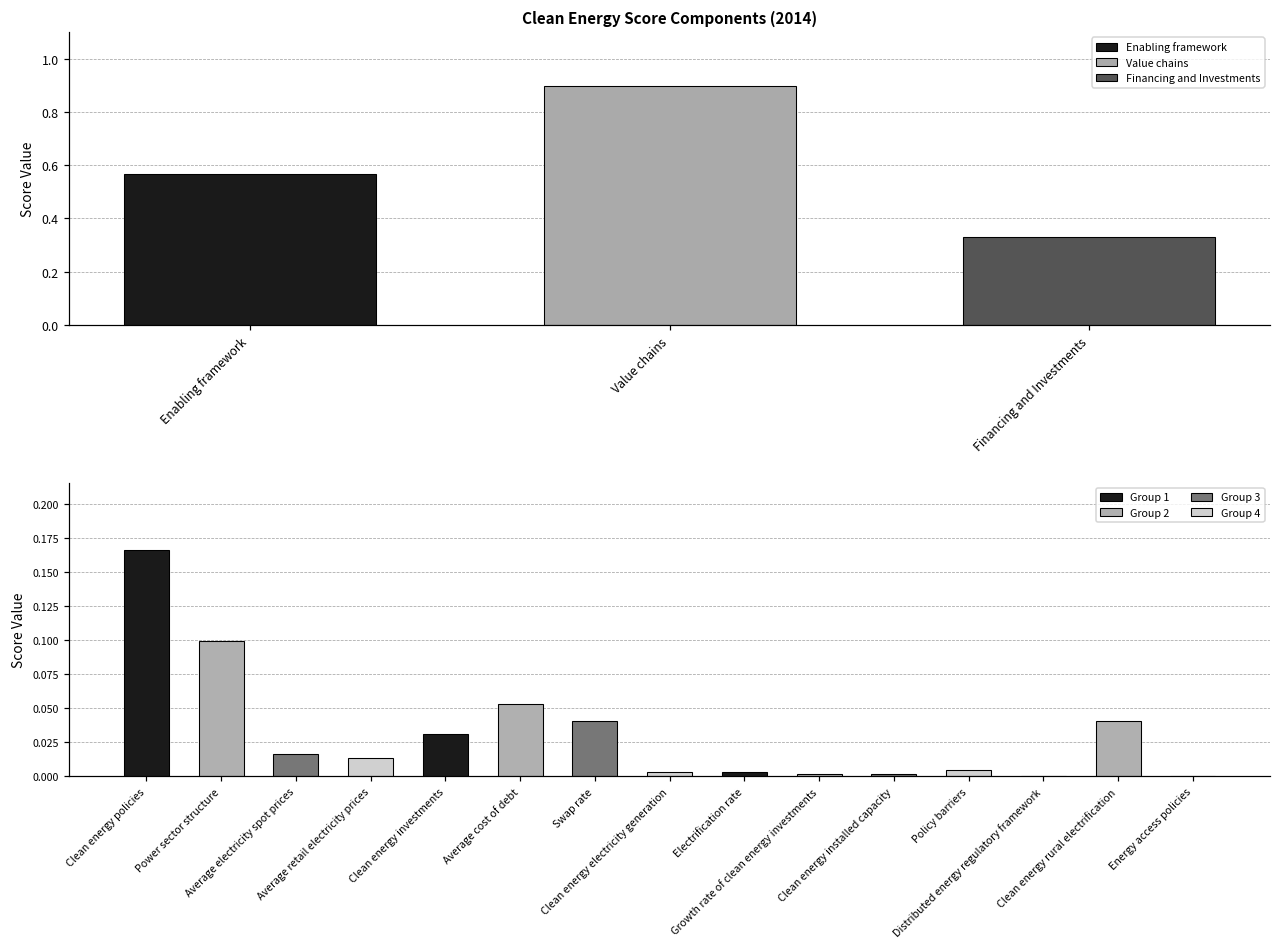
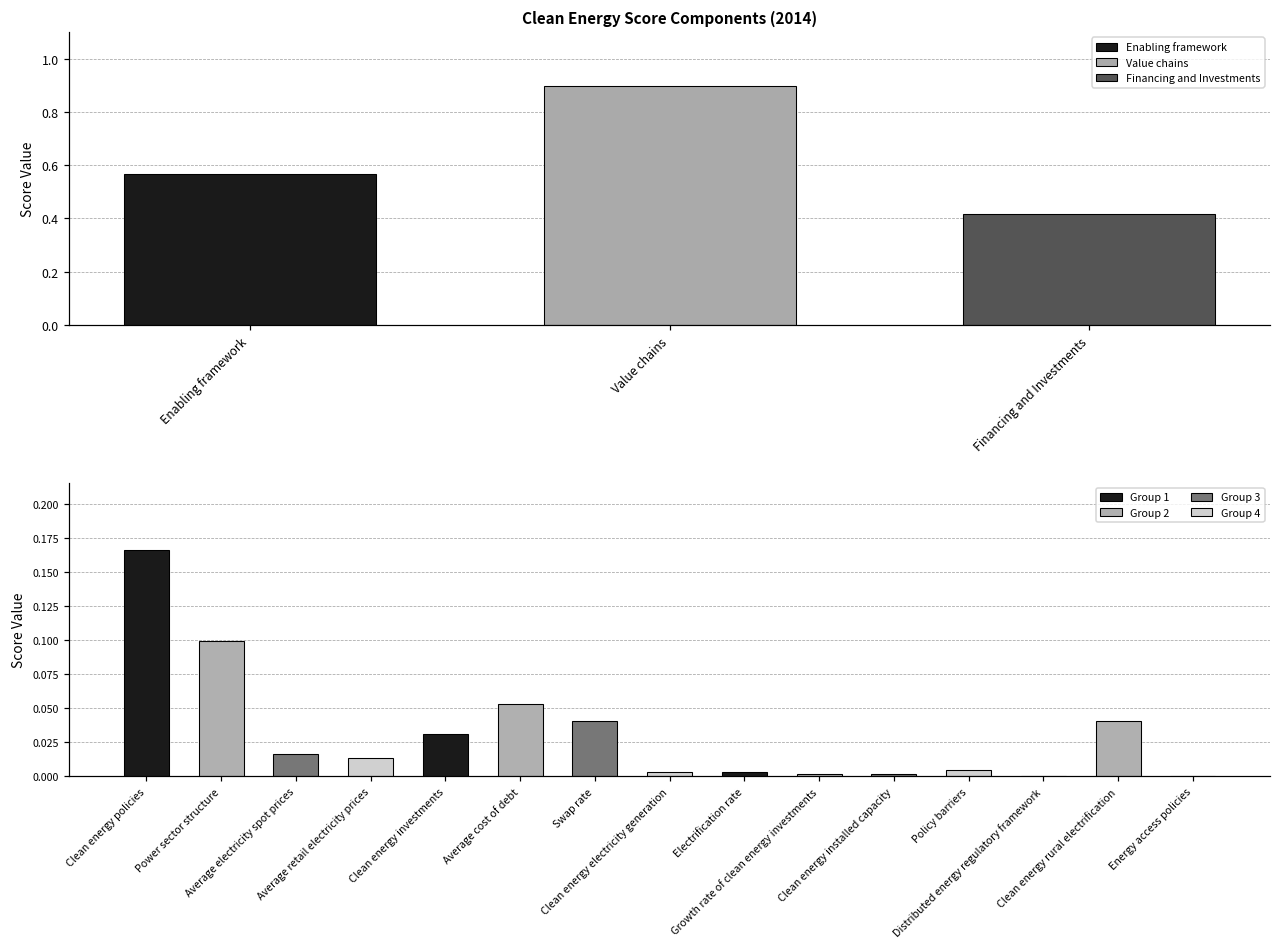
Clean Energy Score Components (2014), Financing and Investments: 0.33 -> 0.42
